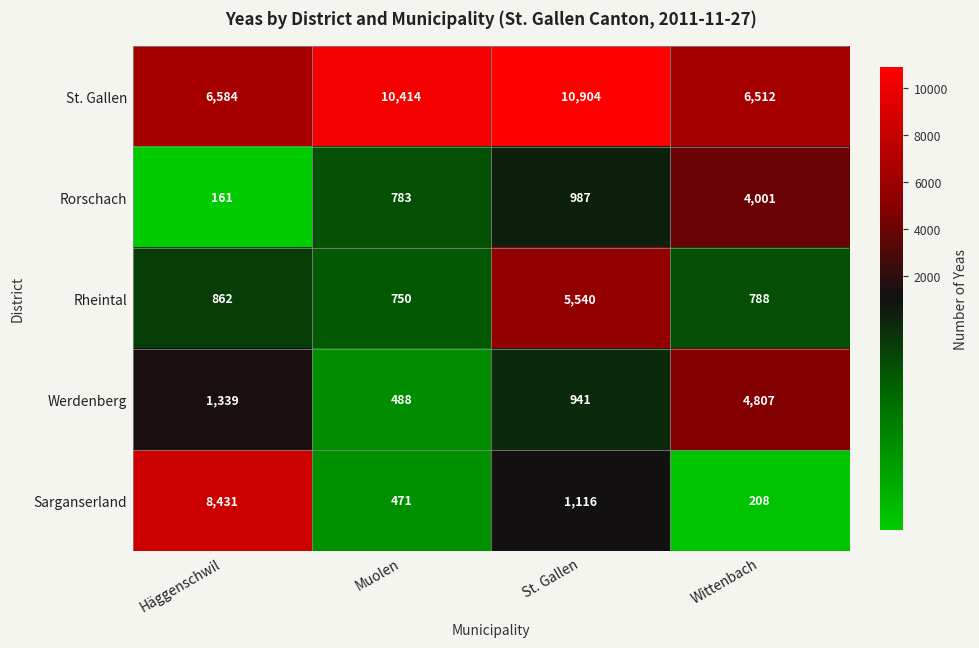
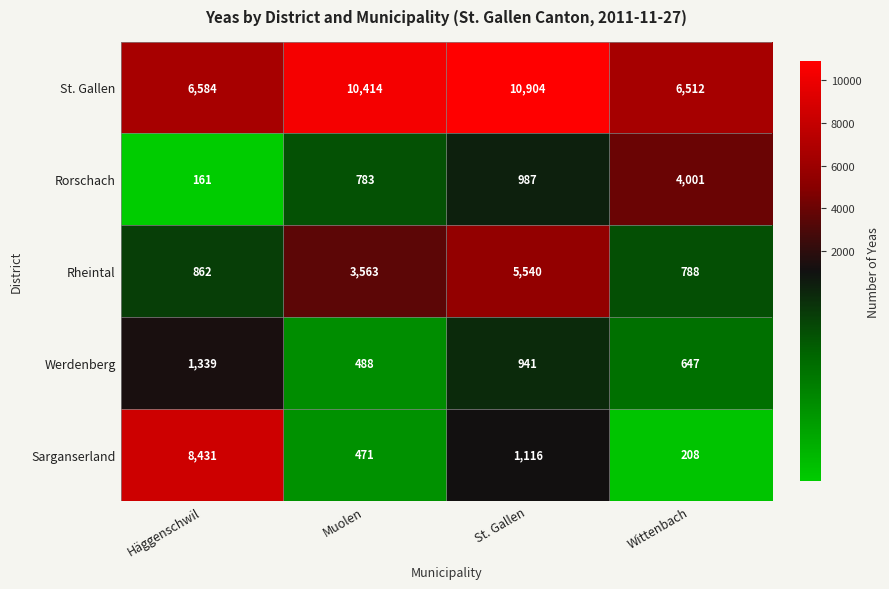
Rheintal, Muolen: 750 -> 3,563
Werdenberg, Wittenbach: 4,807 -> 647
